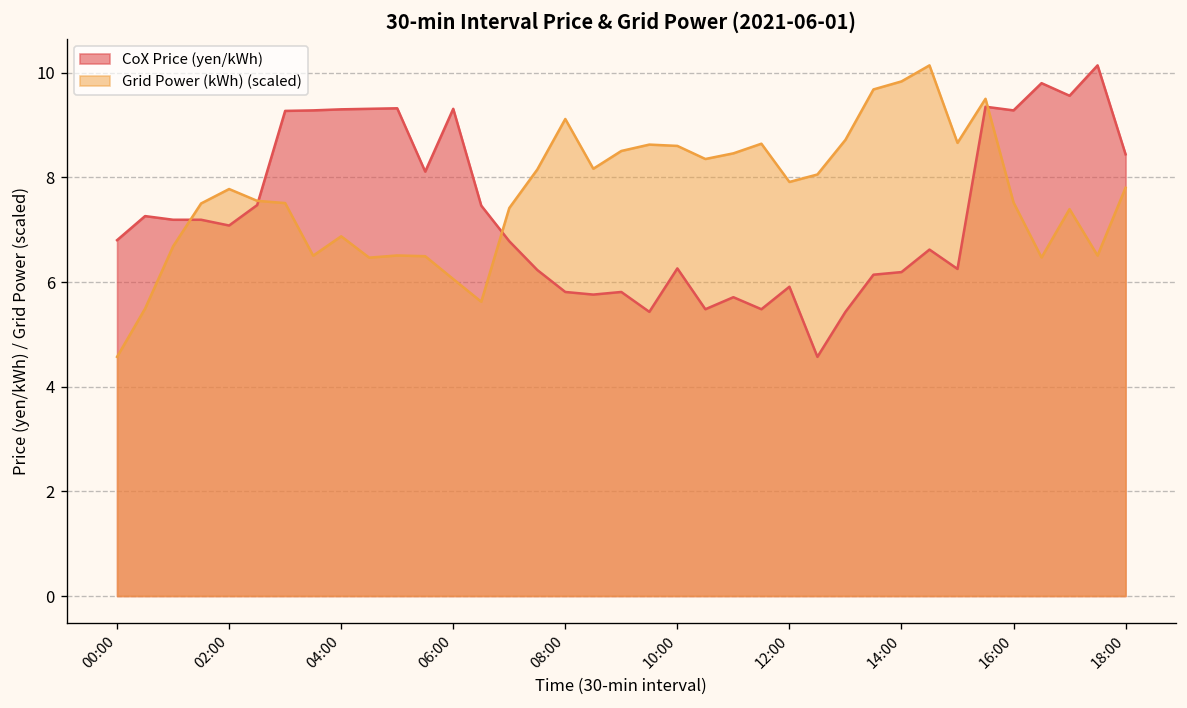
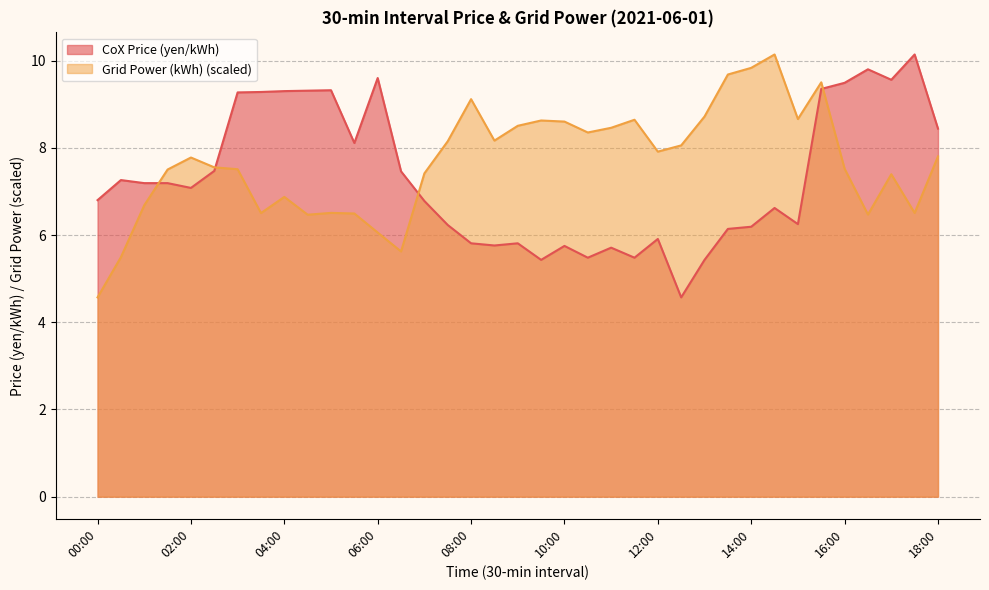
CoX Price (yen/kWh), 06:00: 9.3 -> 9.6
CoX Price (yen/kWh), 10:00: 6.3 -> 5.8
CoX Price (yen/kWh), 16:00: 9.3 -> 9.5
